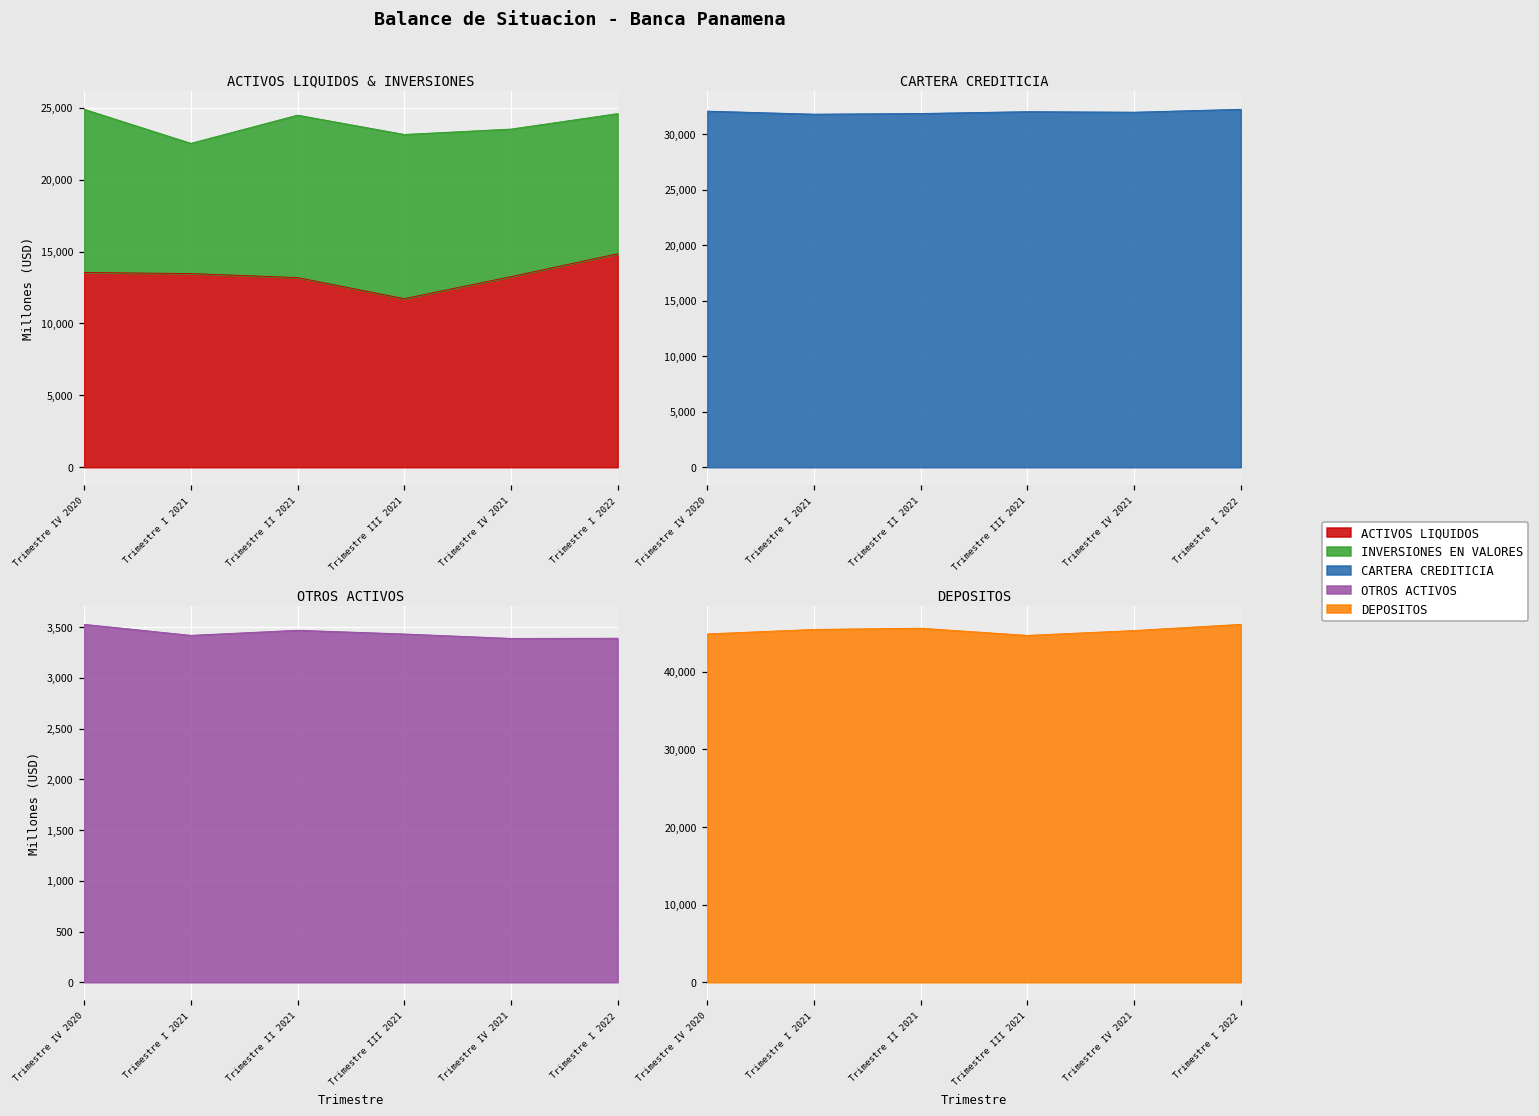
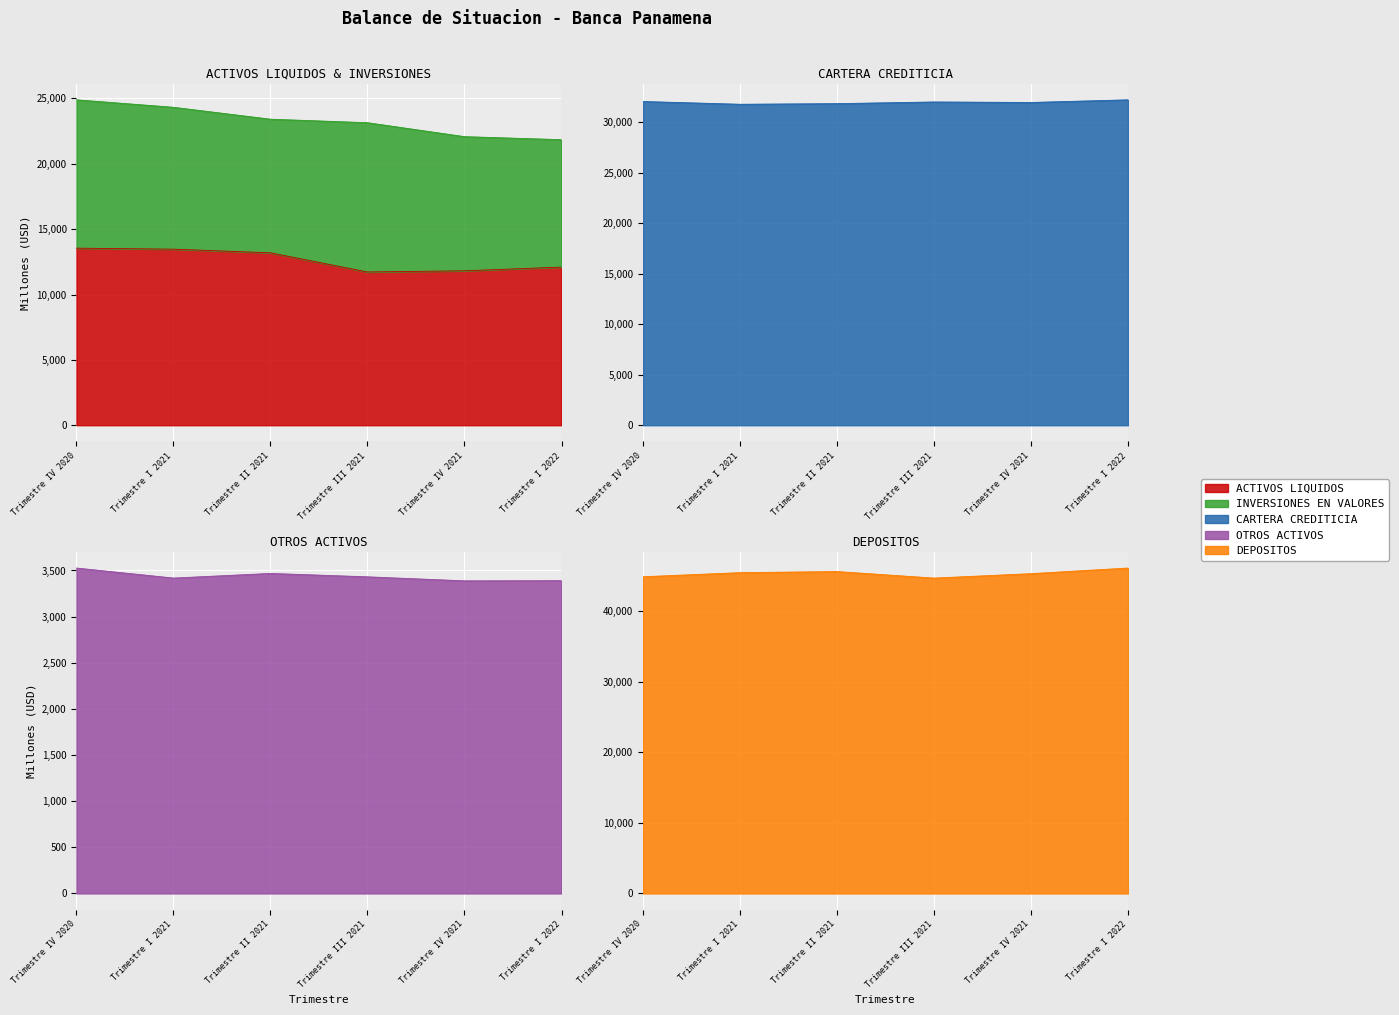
ACTIVOS LIQUIDOS & INVERSIONES, INVERSIONES EN VALORES, Trimestre I 2021: 9,100 -> 10,900
ACTIVOS LIQUIDOS & INVERSIONES, INVERSIONES EN VALORES, Trimestre II 2021: 11,300 -> 10,200
ACTIVOS LIQUIDOS & INVERSIONES, ACTIVOS LIQUIDOS, Trimestre IV 2021: 13,300 -> 11,800
ACTIVOS LIQUIDOS & INVERSIONES, ACTIVOS LIQUIDOS, Trimestre I 2022: 14,800 -> 12,100
